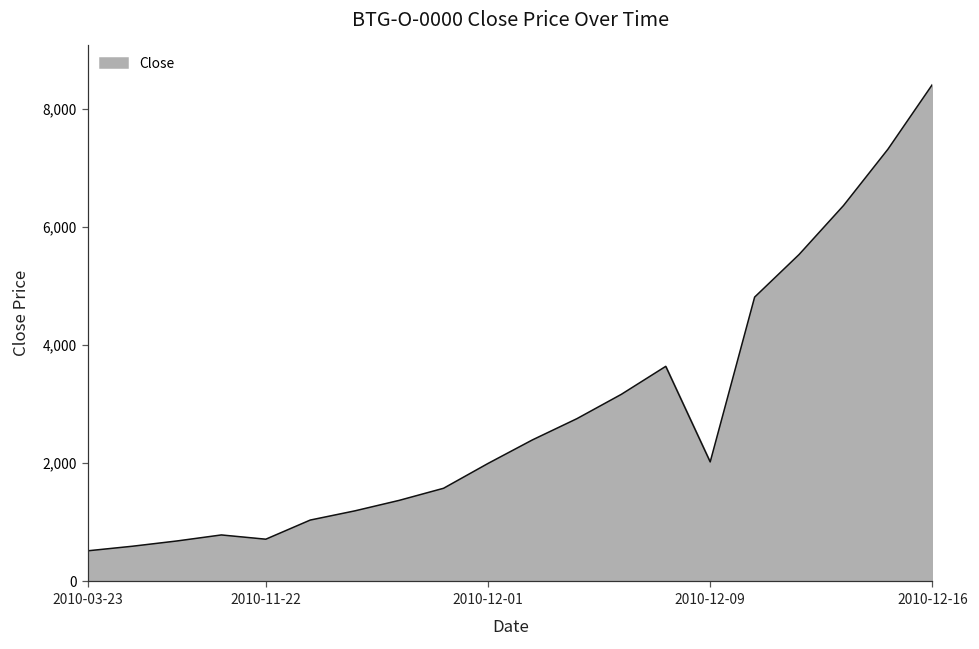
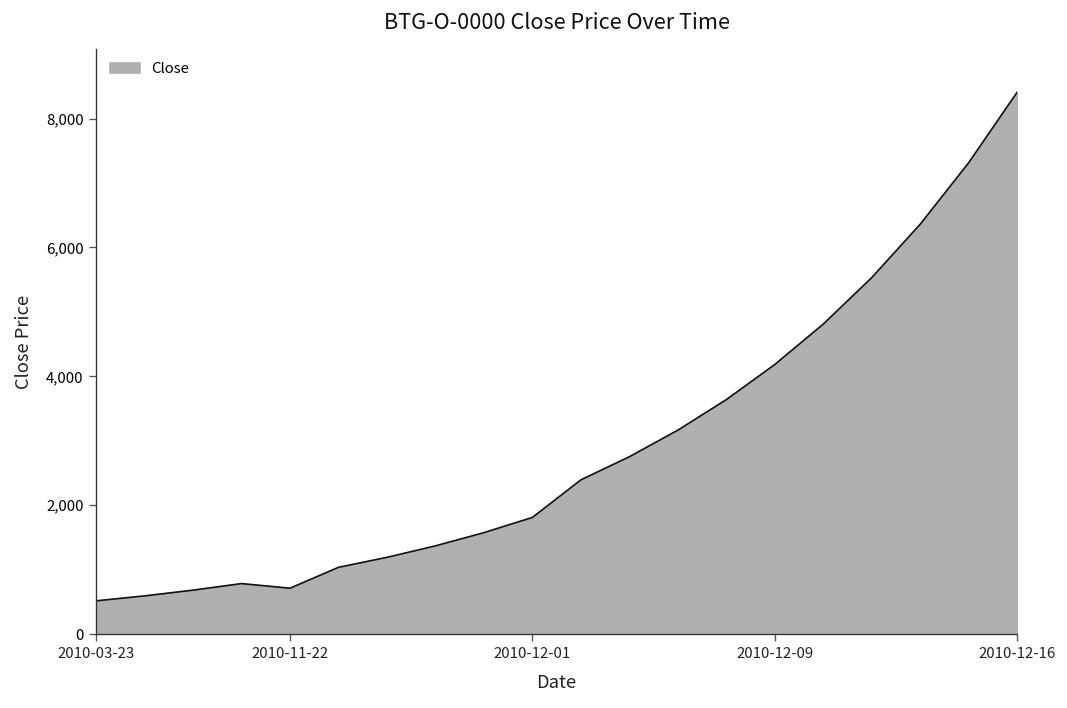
2010-12-01: 2,000 -> 1,800
2010-12-09: 2,000 -> 4,200
